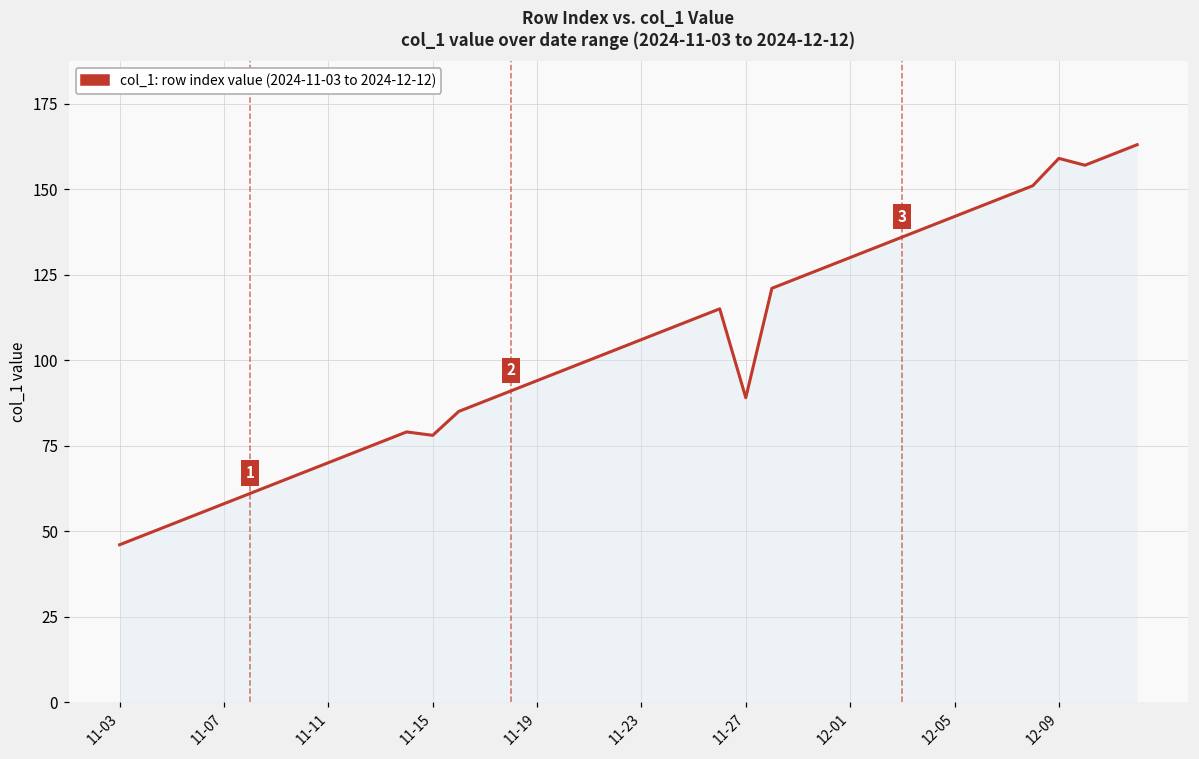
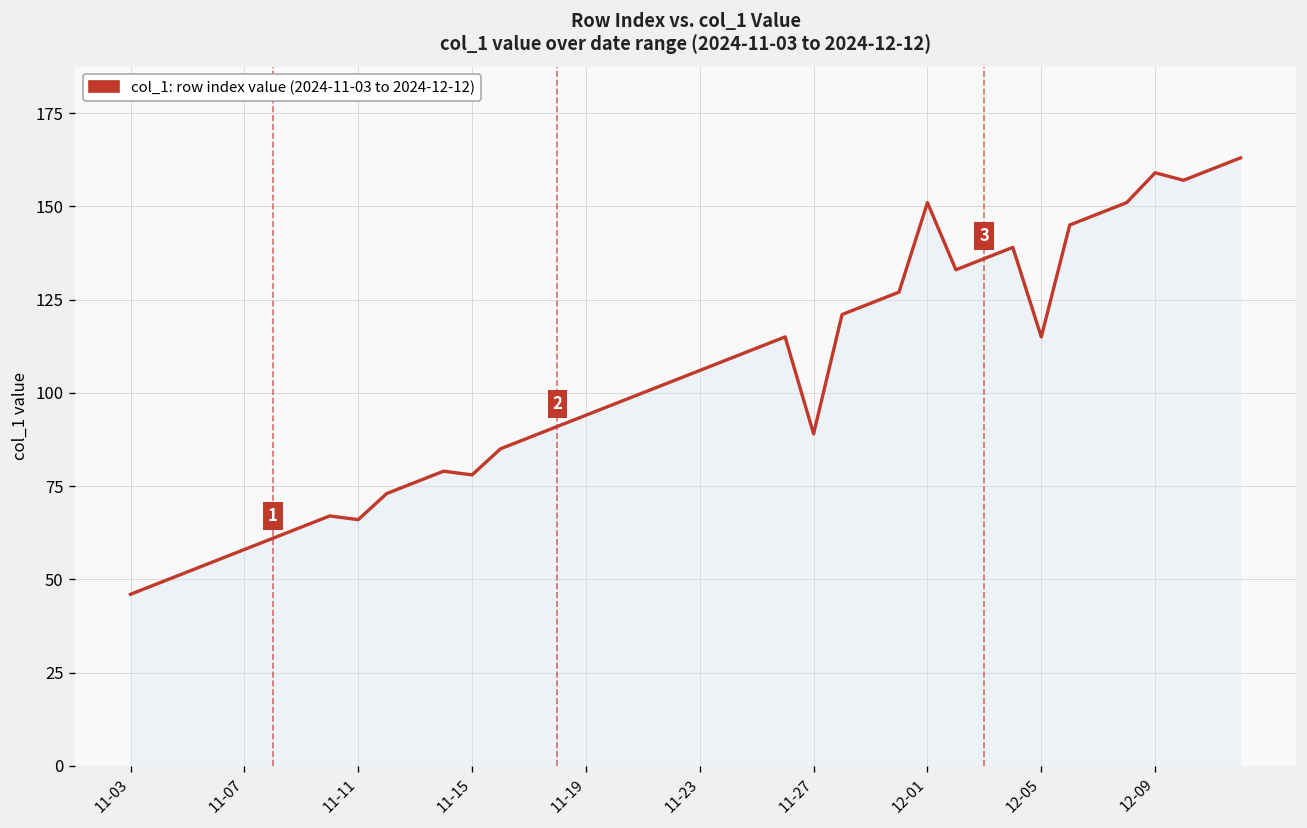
11-11: 70 -> 66
12-01: 130 -> 151
12-05: 142 -> 115
